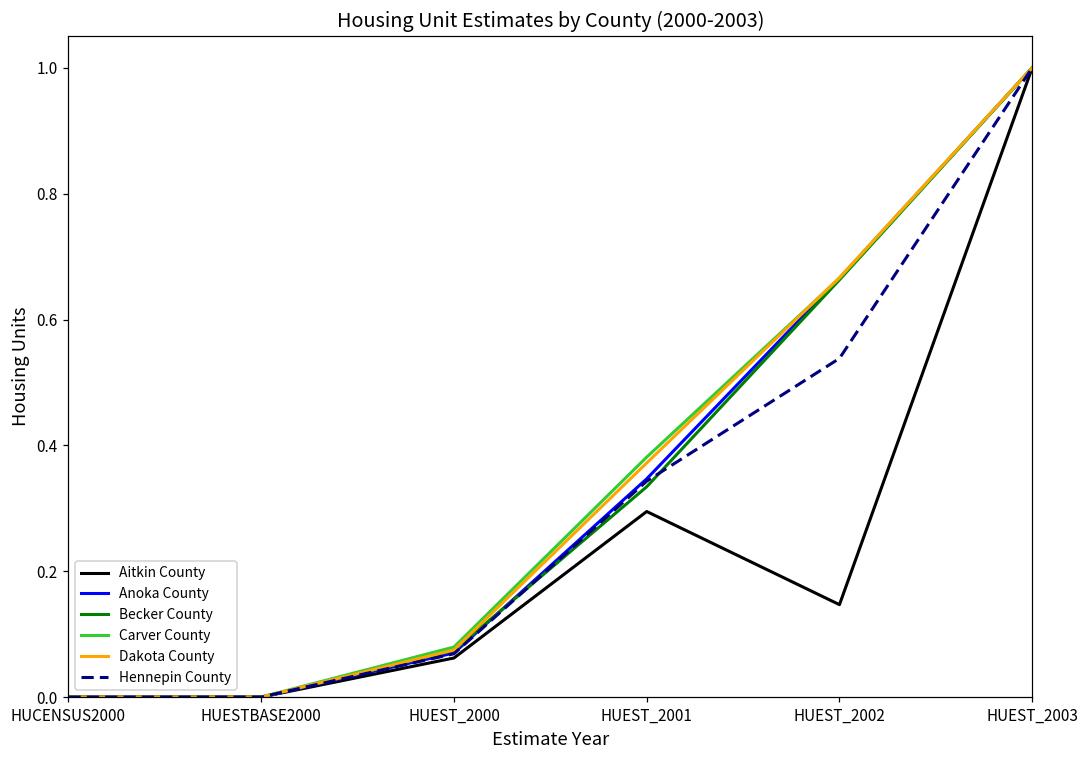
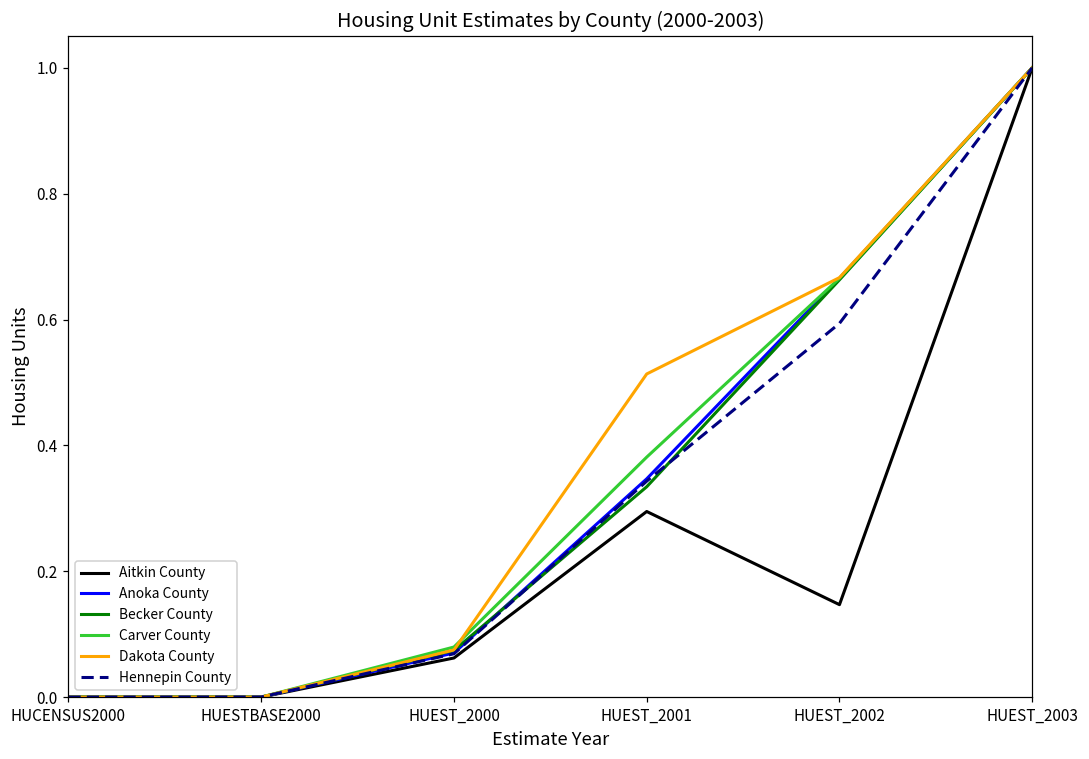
Dakota County, HUEST_2001: 0.37 -> 0.51
Hennepin County, HUEST_2002: 0.54 -> 0.59
